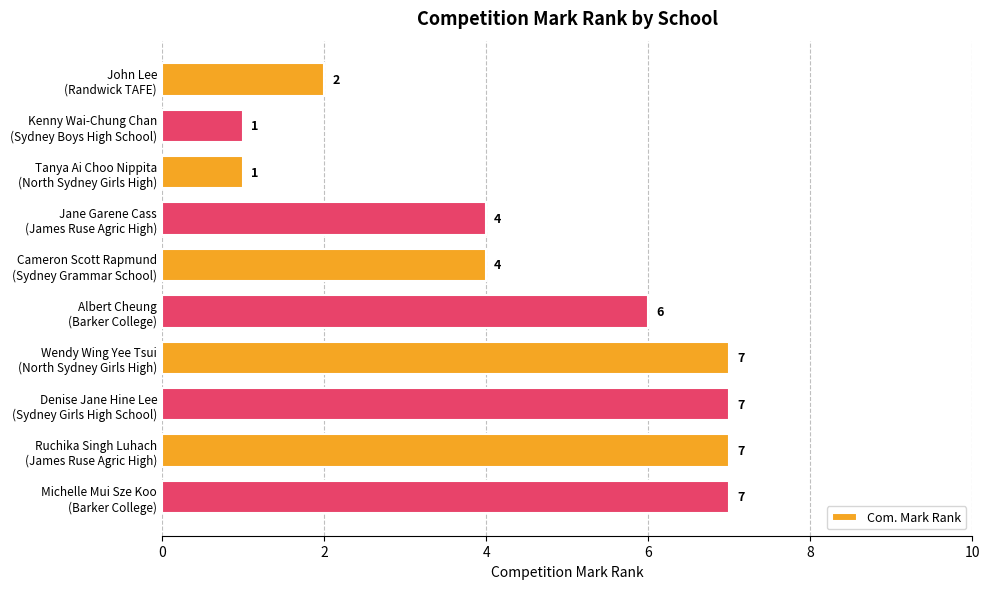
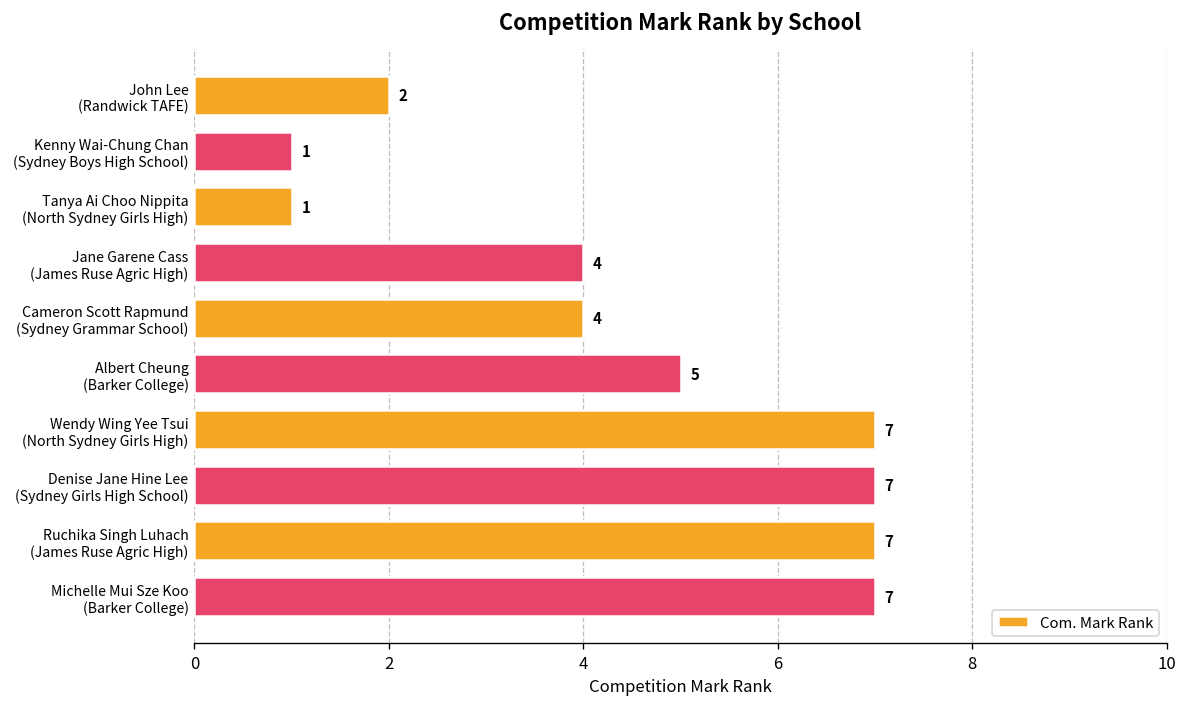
Albert Cheung (Barker College): 6 -> 5
